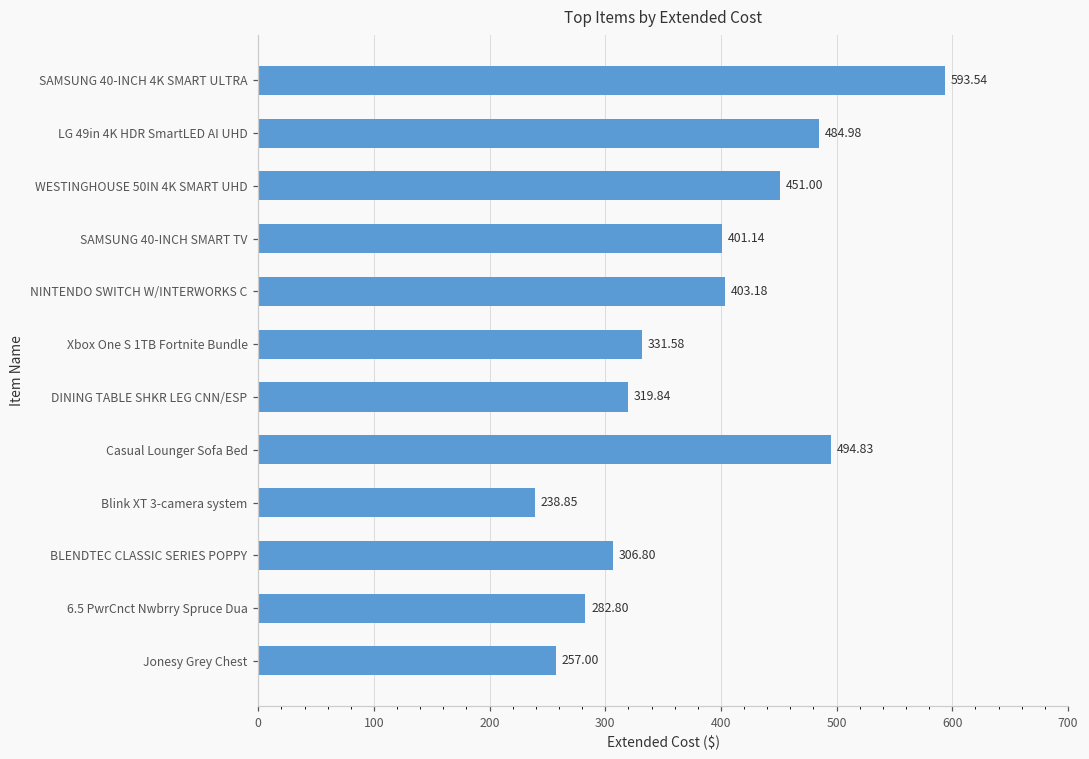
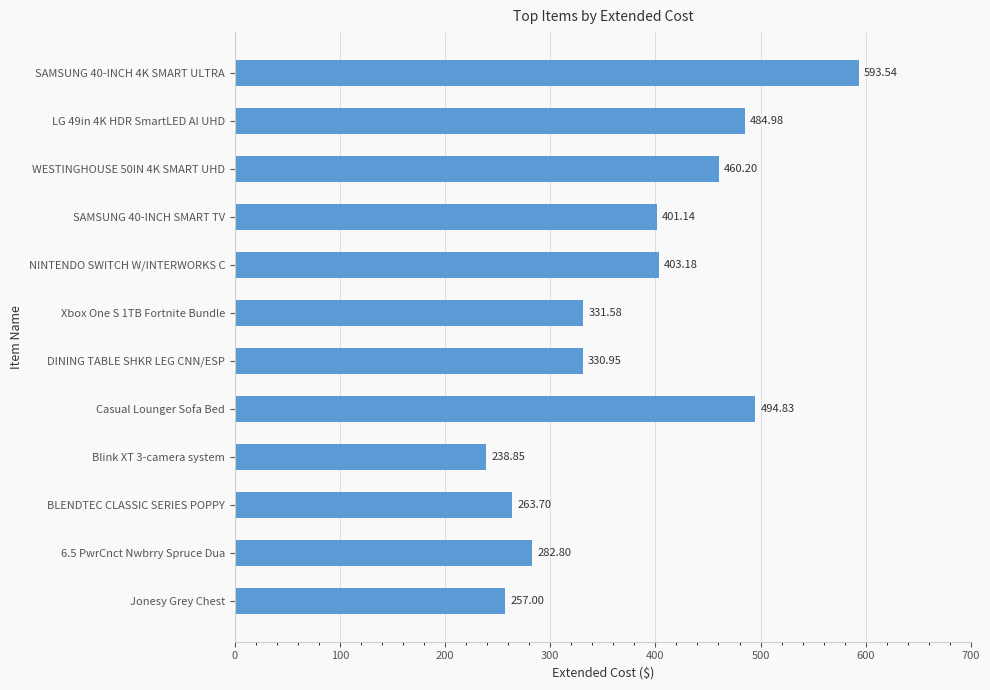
WESTINGHOUSE 50IN 4K SMART UHD: 451.00 -> 460.20
DINING TABLE SHKR LEG CNN/ESP: 319.84 -> 330.95
BLENDTEC CLASSIC SERIES POPPY: 306.80 -> 263.70
